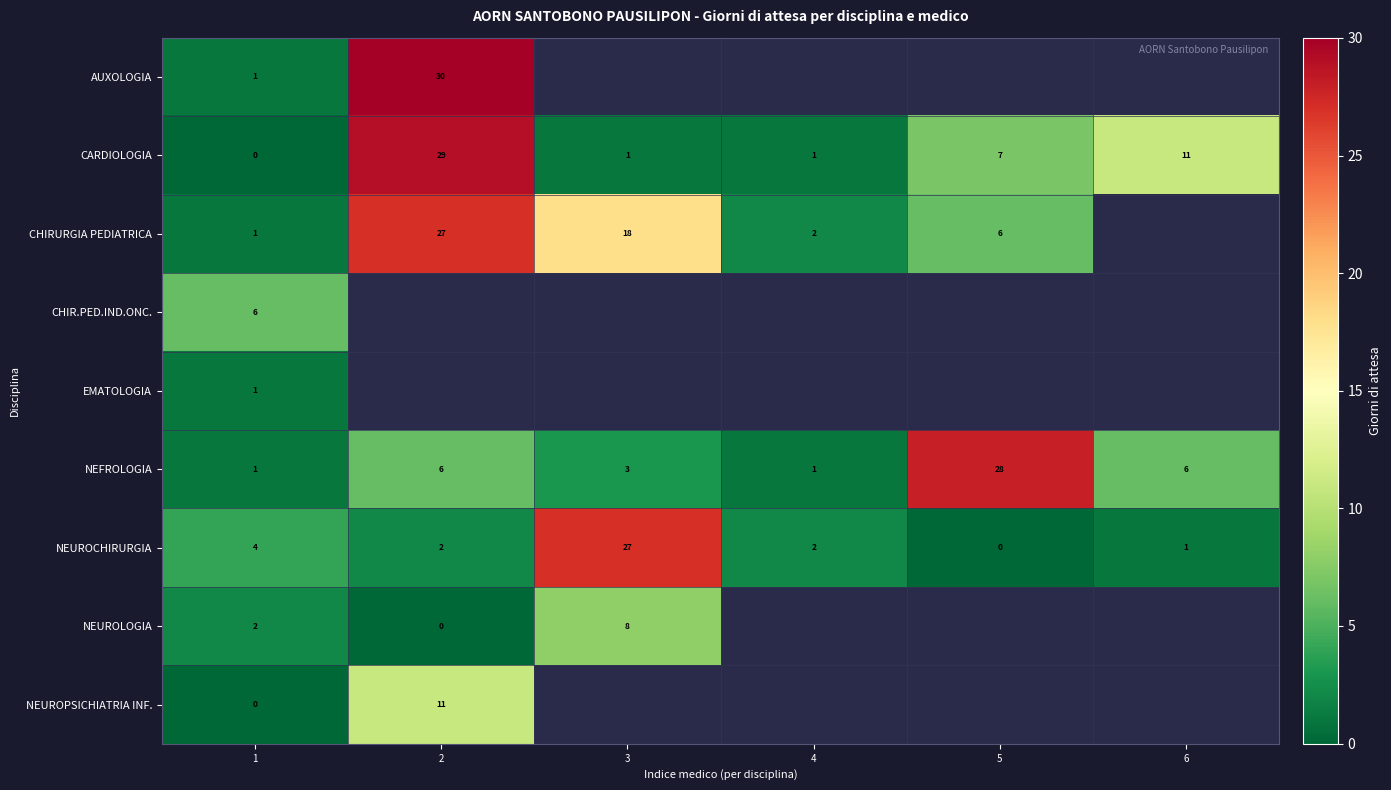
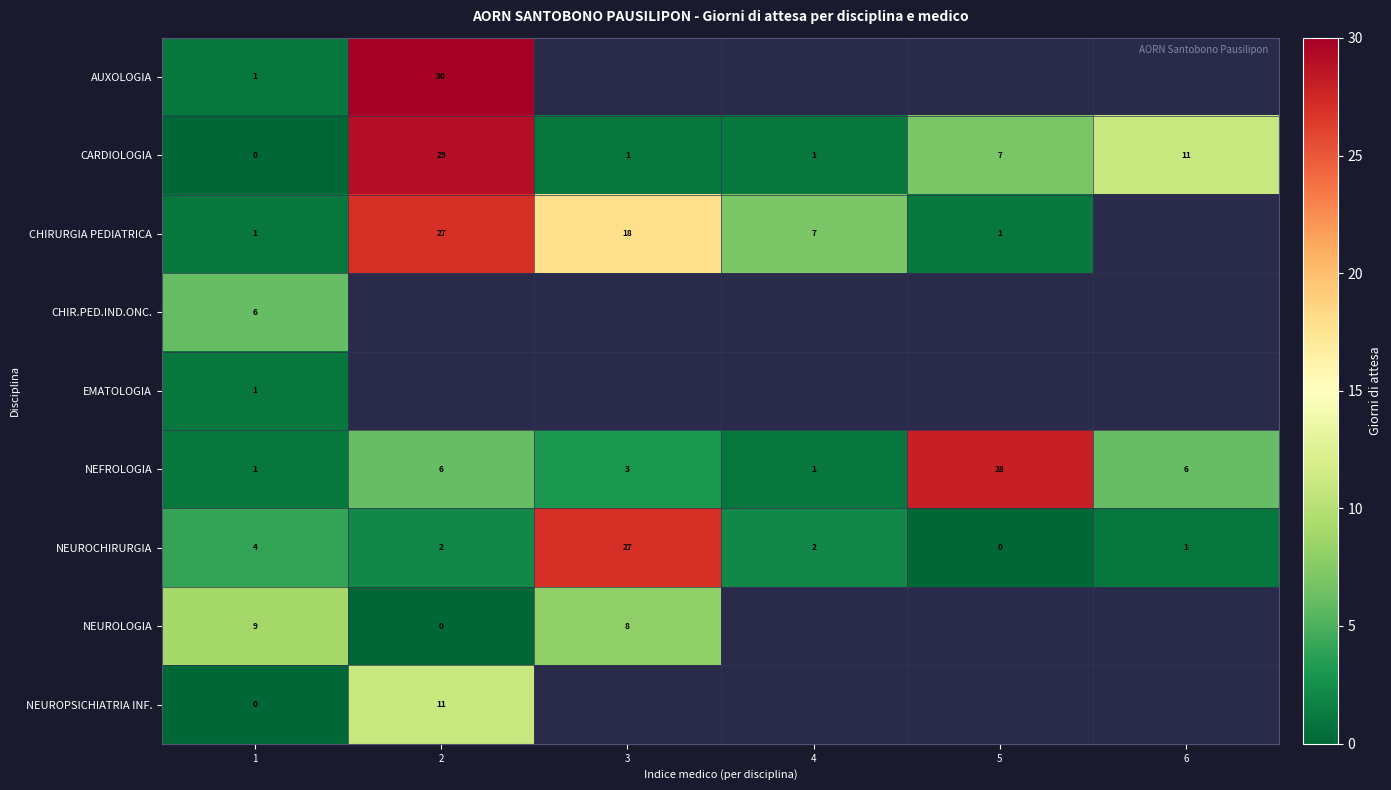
CHIRURGIA PEDIATRICA, 4: 2 -> 7
CHIRURGIA PEDIATRICA, 5: 6 -> 1
NEUROLOGIA, 1: 2 -> 9
